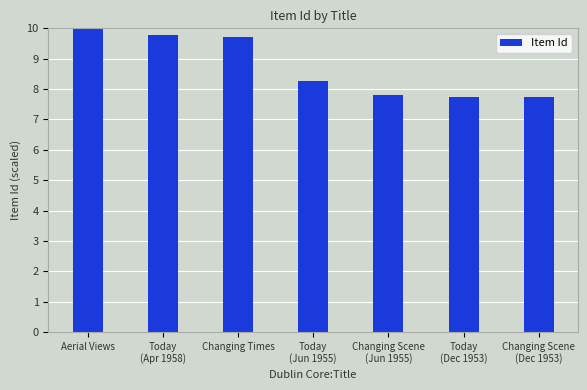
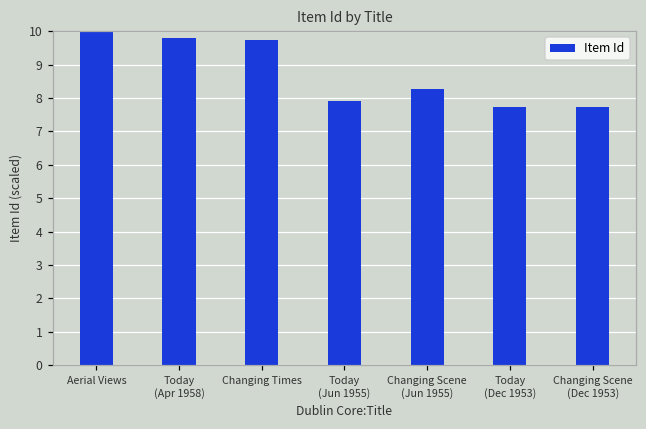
Today (Jun 1955): 8.3 -> 7.9
Changing Scene (Jun 1955): 7.8 -> 8.3
